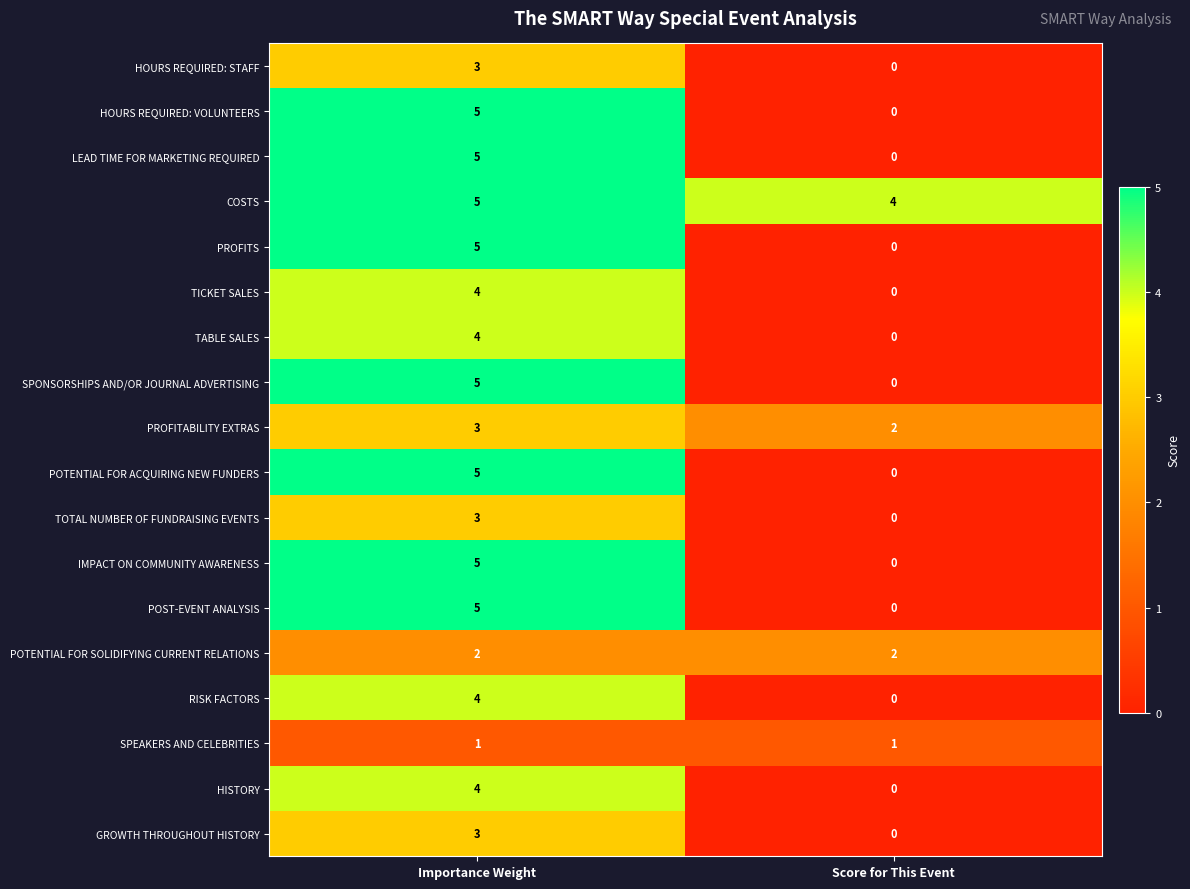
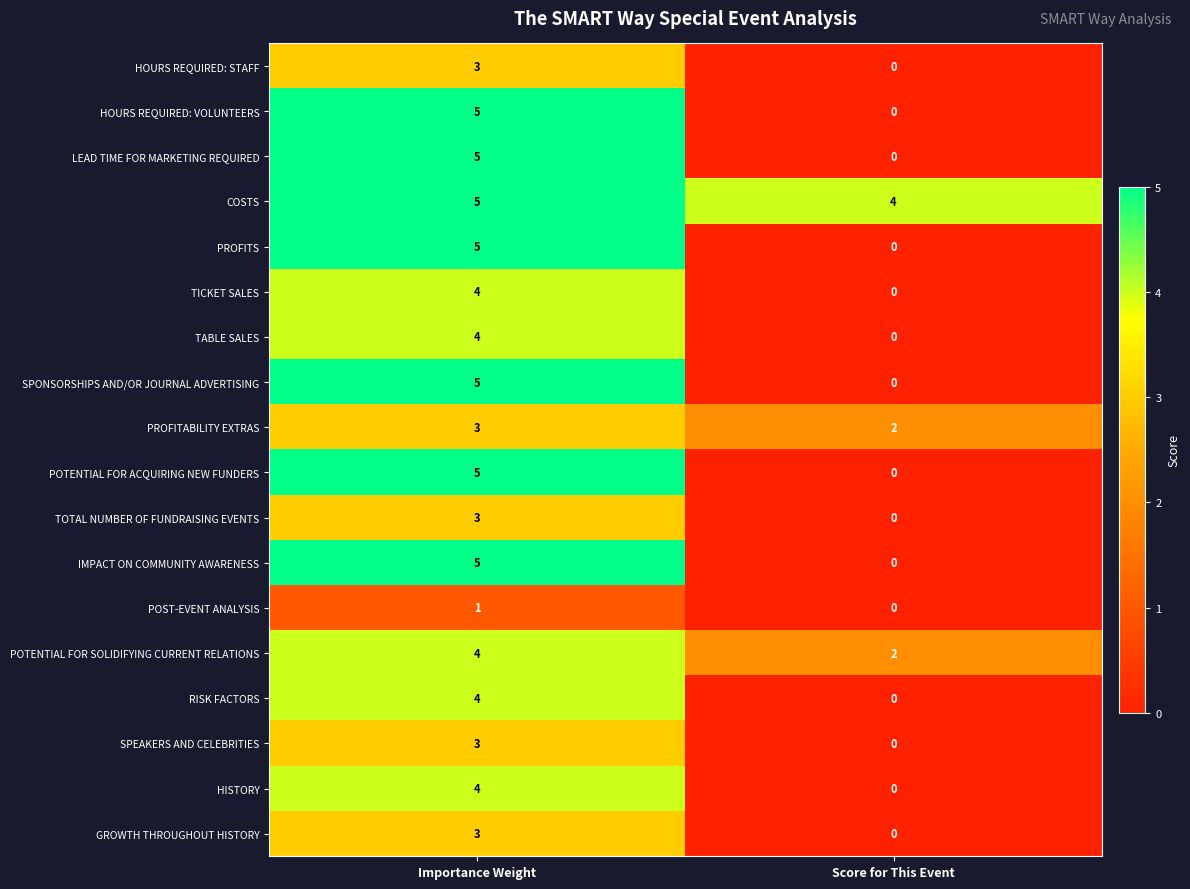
POST-EVENT ANALYSIS, Importance Weight: 5 -> 1
POTENTIAL FOR SOLIDIFYING CURRENT RELATIONS, Importance Weight: 2 -> 4
SPEAKERS AND CELEBRITIES, Importance Weight: 1 -> 3
SPEAKERS AND CELEBRITIES, Score for This Event: 1 -> 0
